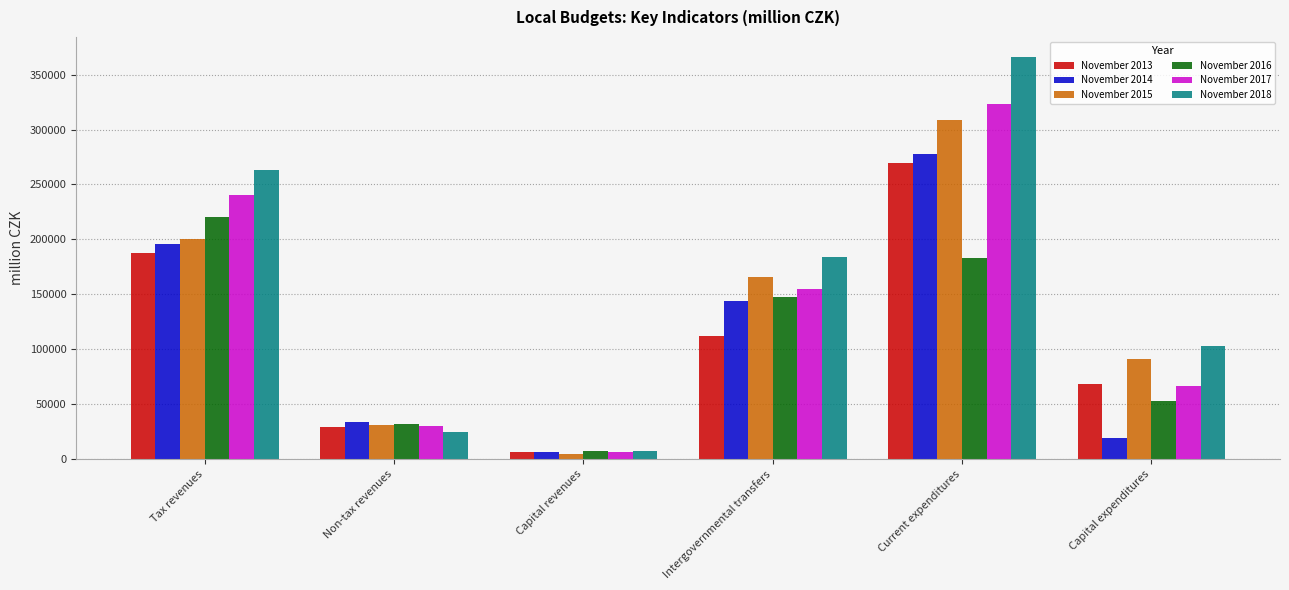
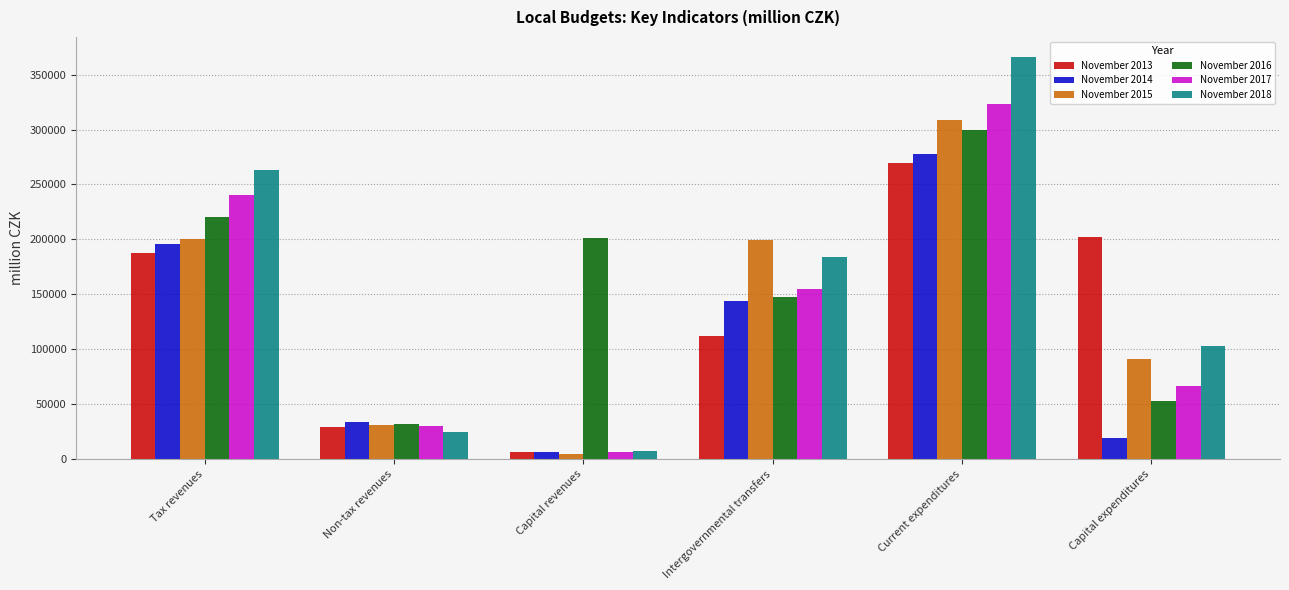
November 2016, Capital revenues: 8000 -> 201000
November 2015, Intergovernmental transfers: 165000 -> 200000
November 2016, Current expenditures: 183000 -> 300000
November 2013, Capital expenditures: 68000 -> 202000
